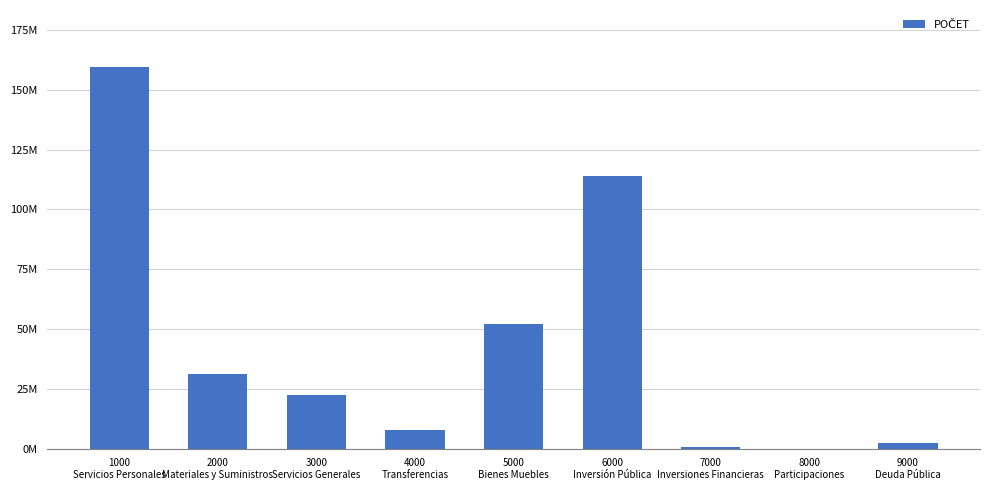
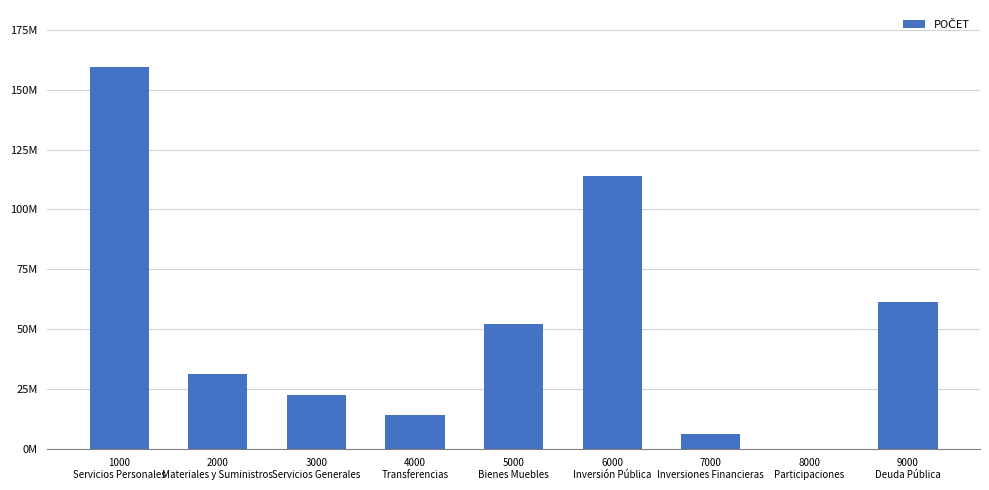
4000 Transferencias: 8000000 -> 14000000
7000 Inversiones Financieras: 1000000 -> 6000000
9000 Deuda Pública: 2000000 -> 61000000
